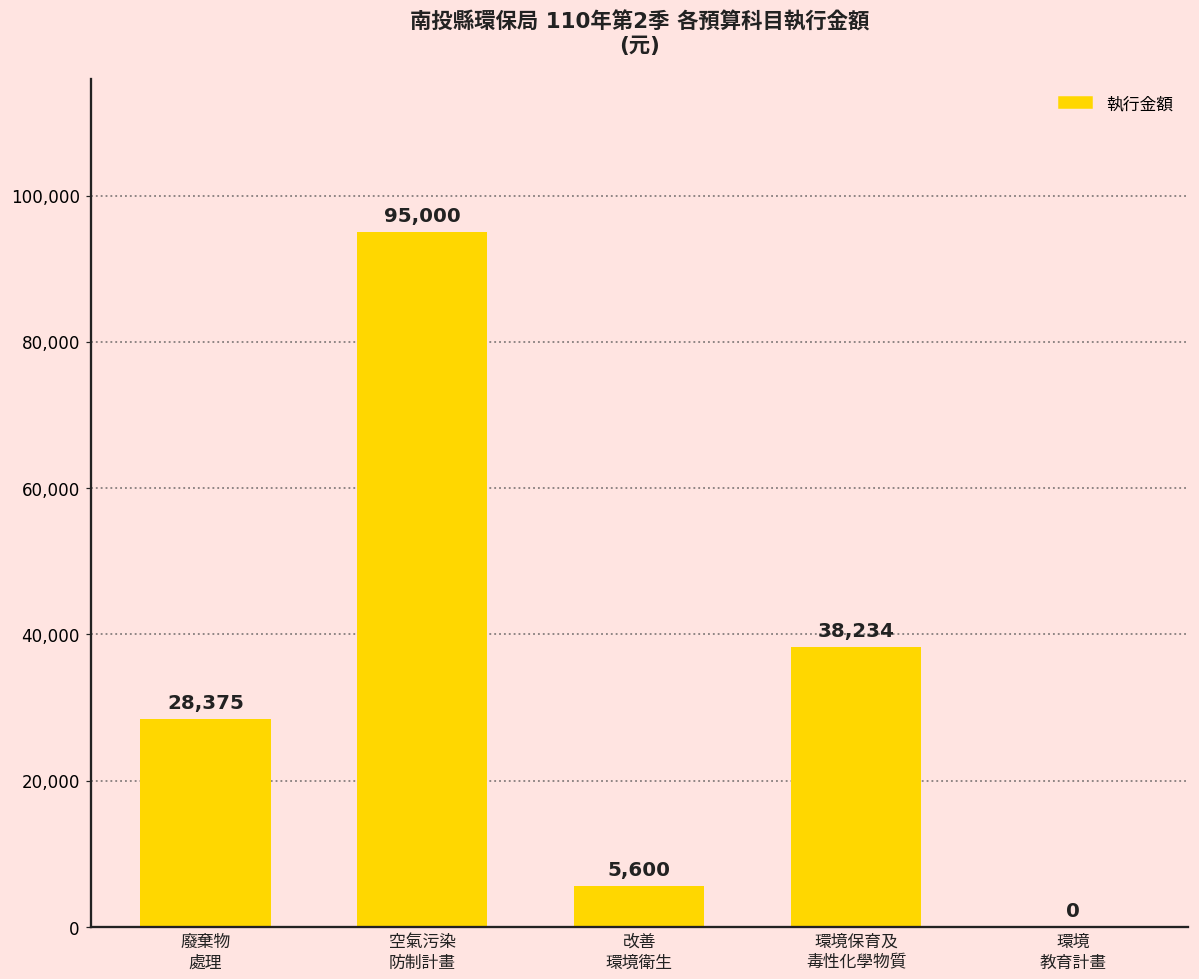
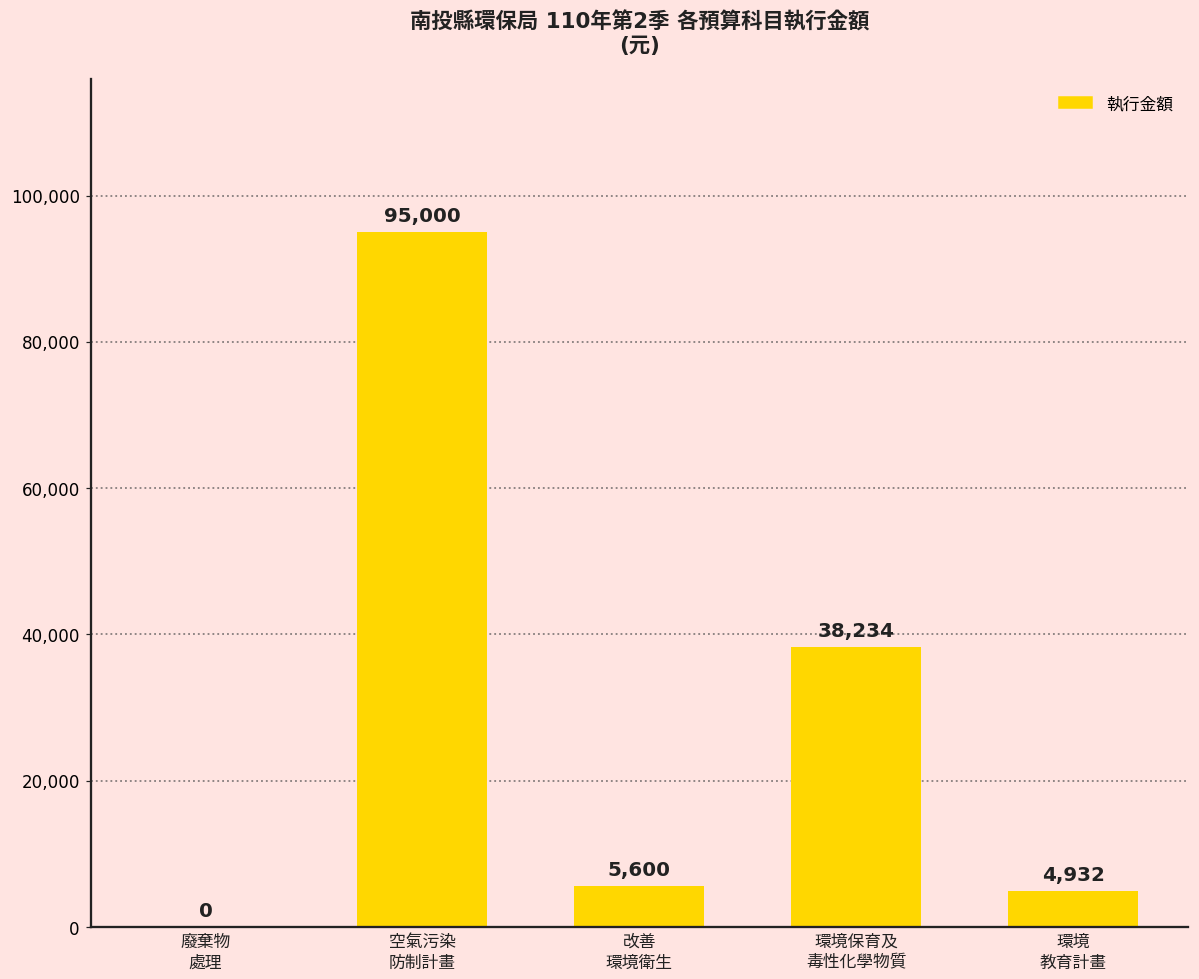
廢棄物 處理: 28,375 -> 0
環境 教育計畫: 0 -> 4,932
